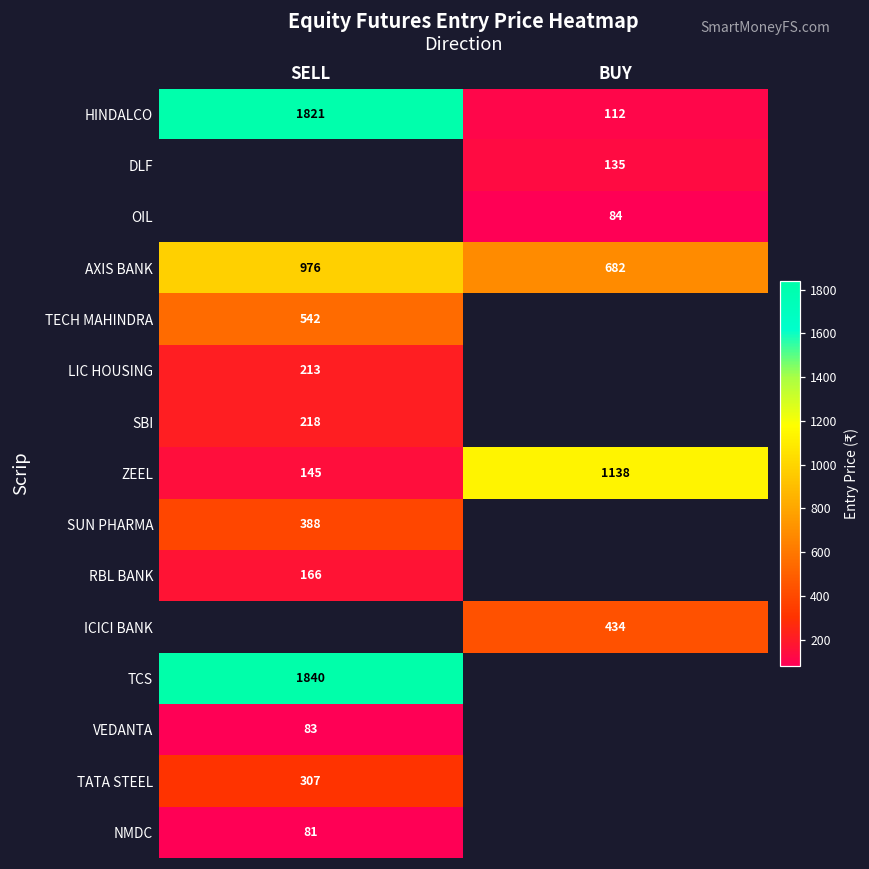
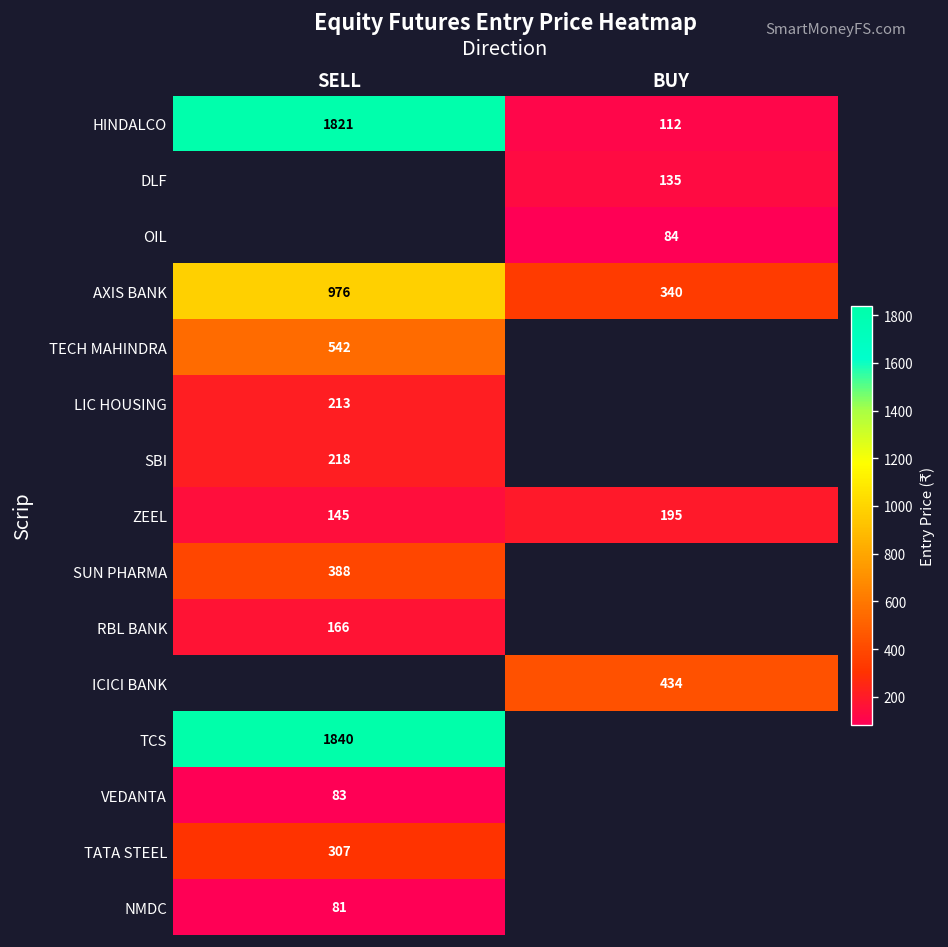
AXIS BANK, BUY: 682 -> 340
ZEEL, BUY: 1138 -> 195
